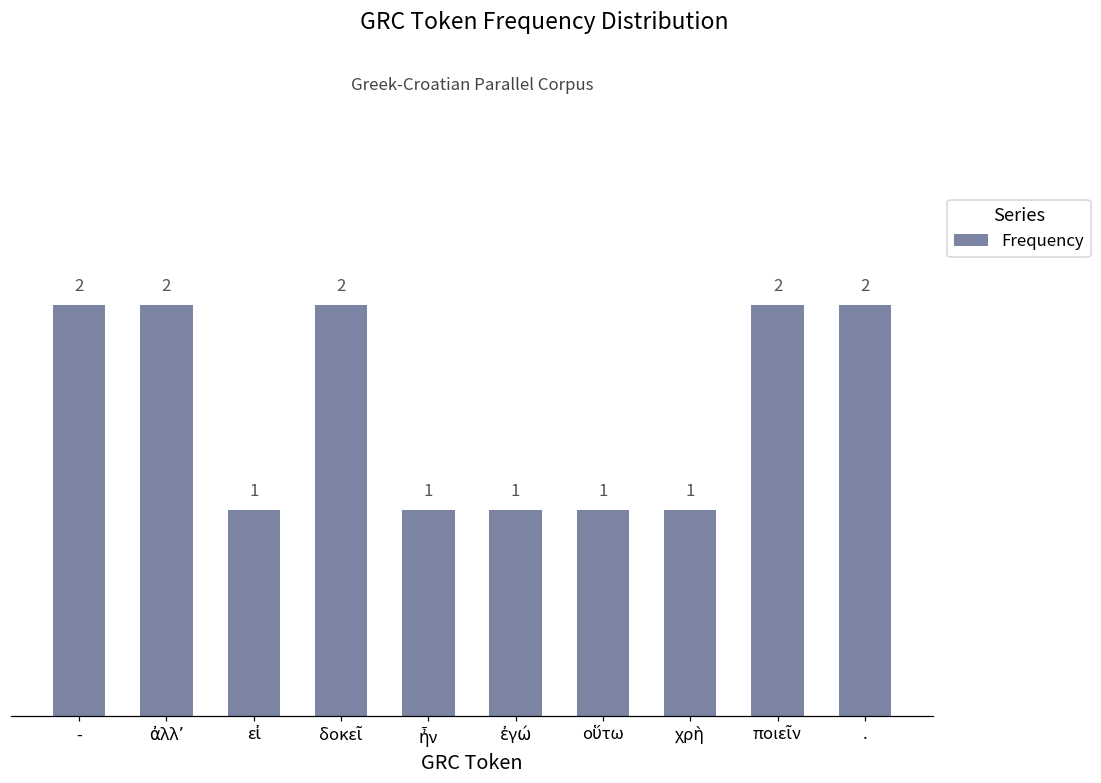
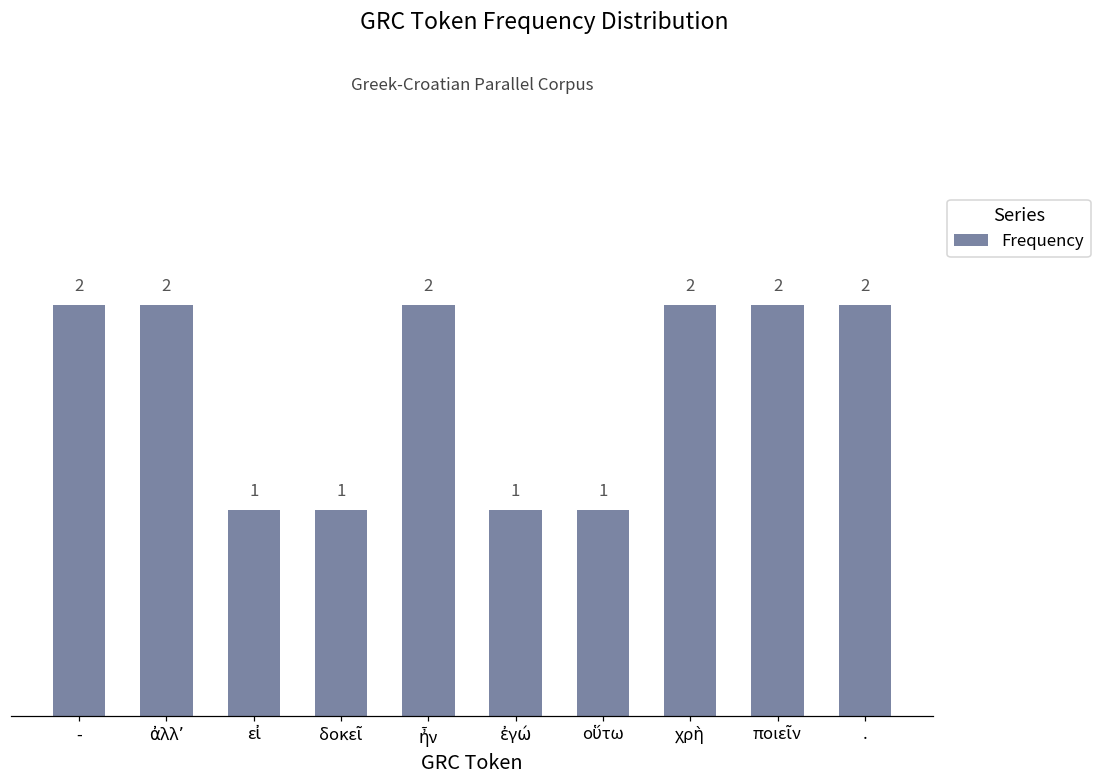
δοκεῖ: 2 -> 1
ἦν: 1 -> 2
χρὴ: 1 -> 2
